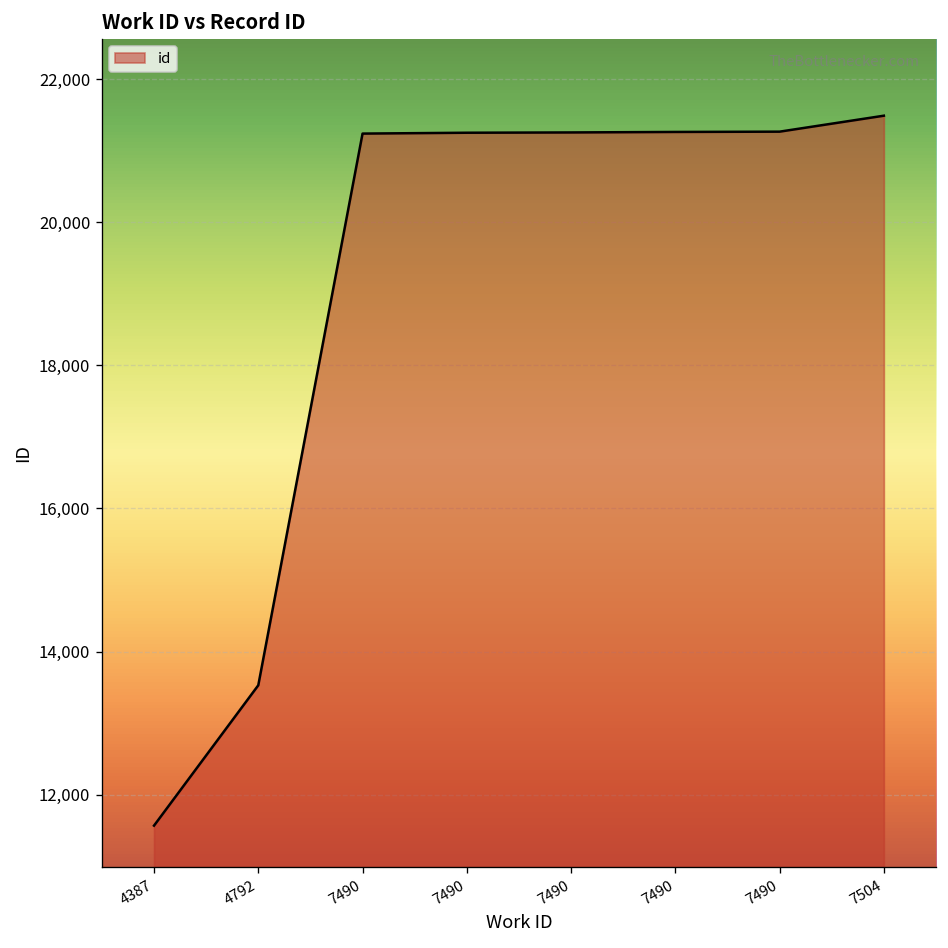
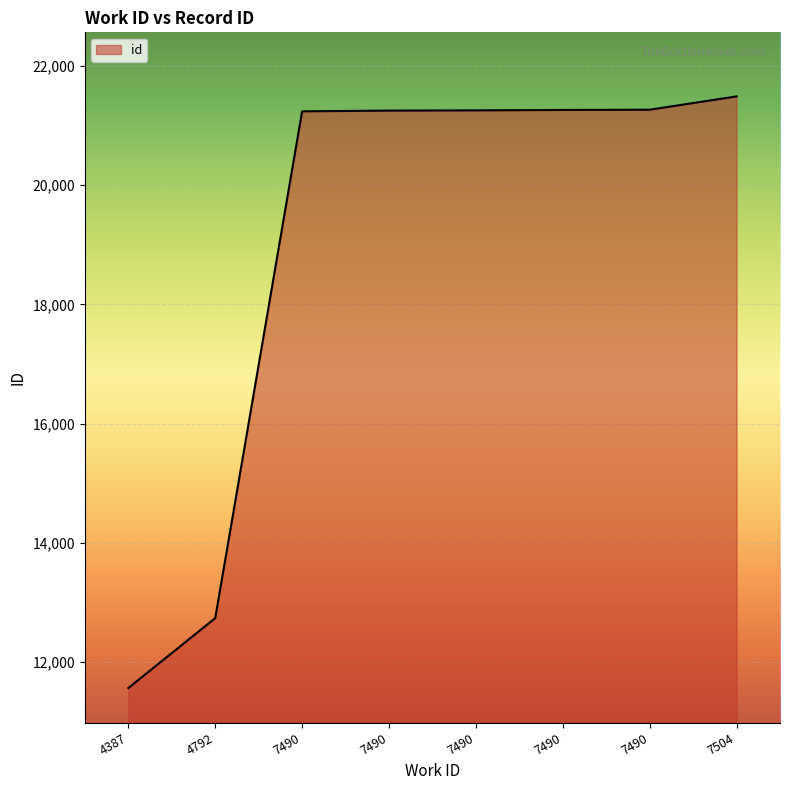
4792: 13,500 -> 12,700
